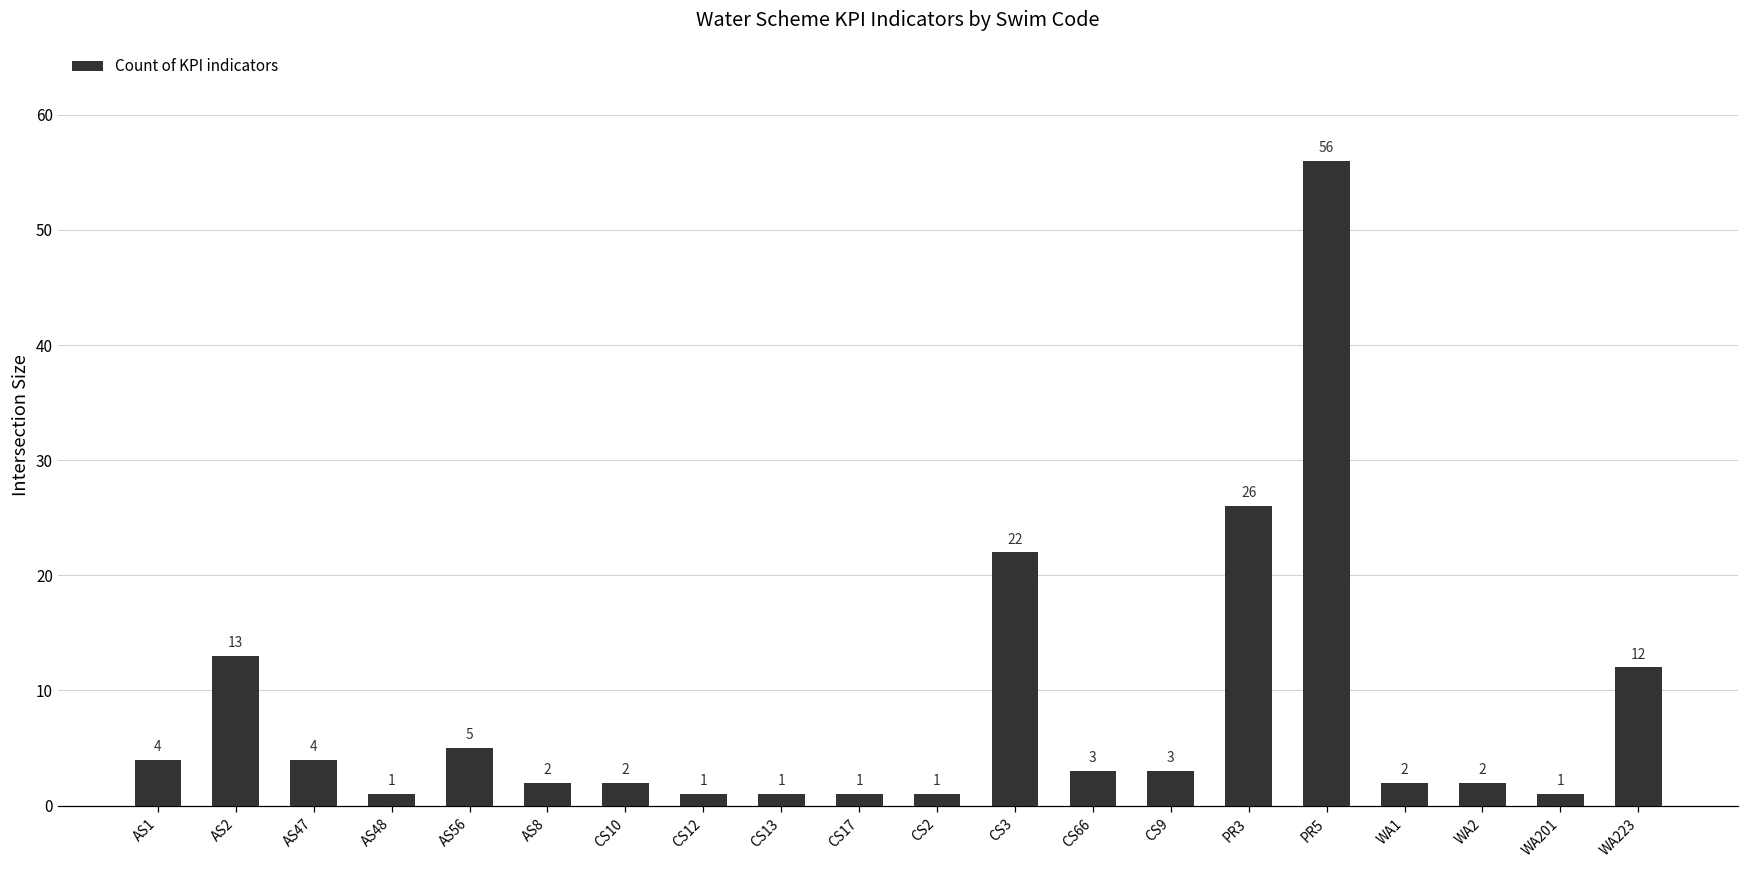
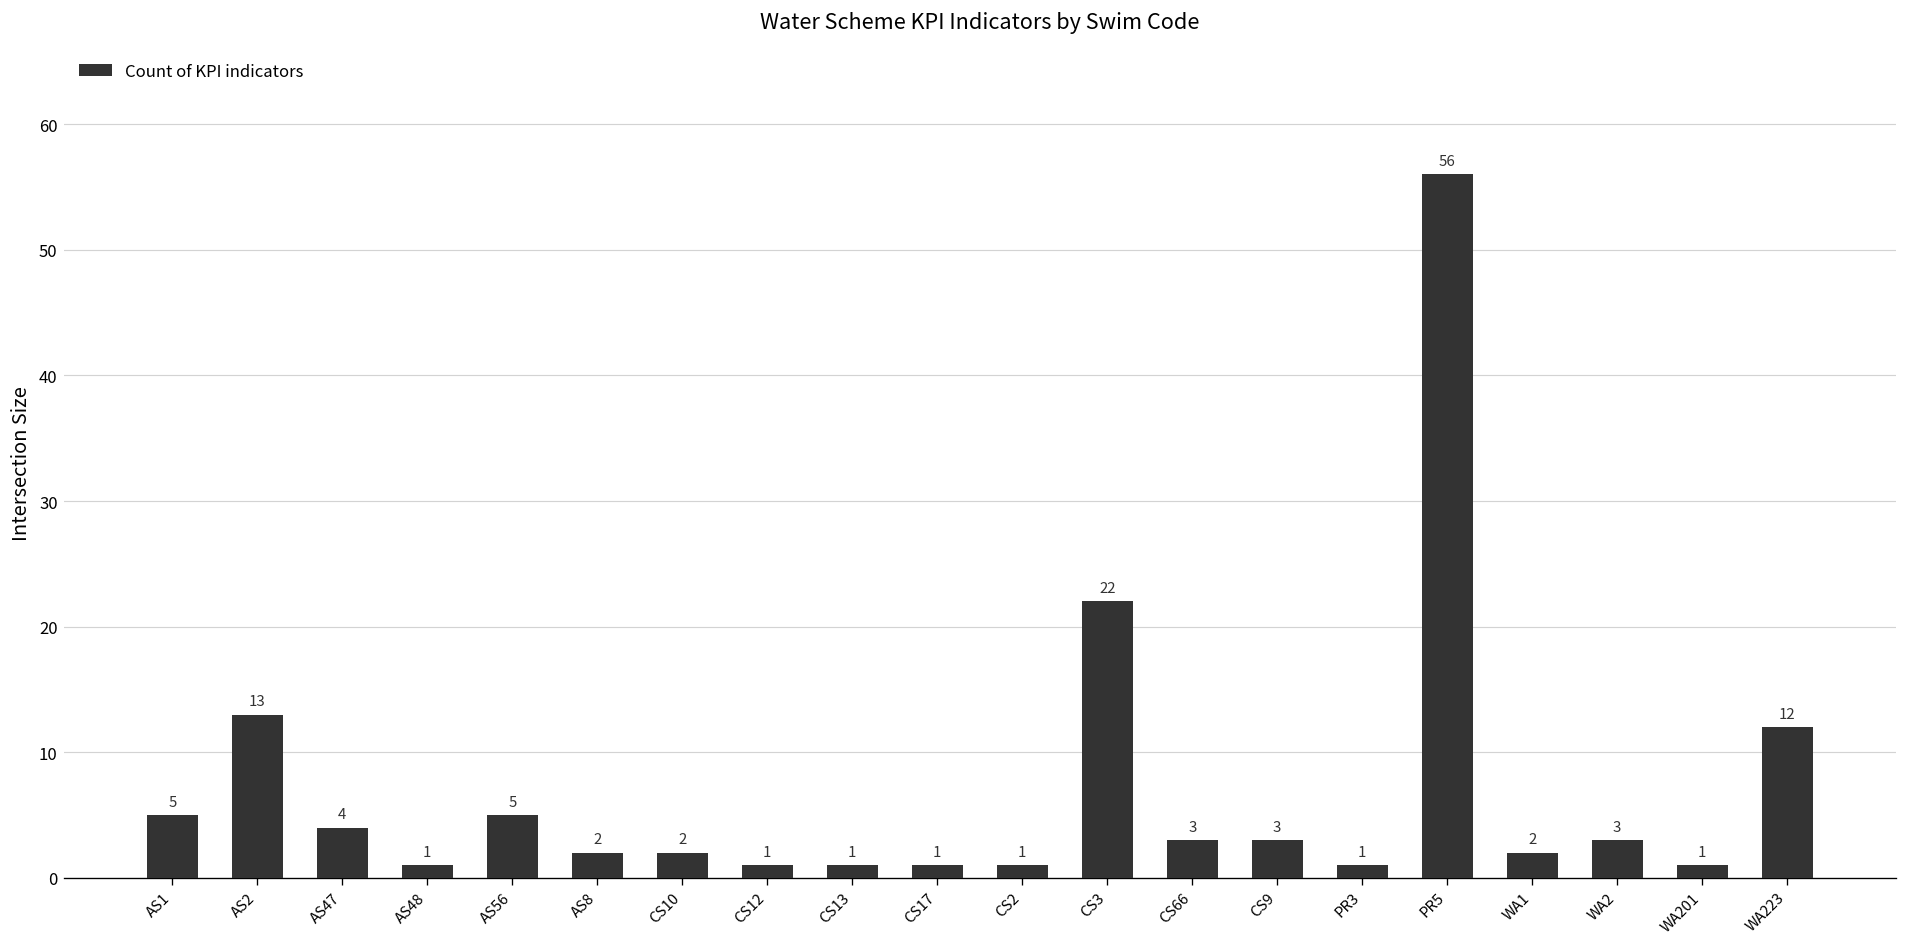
AS1: 4 -> 5
PR3: 26 -> 1
WA2: 2 -> 3
